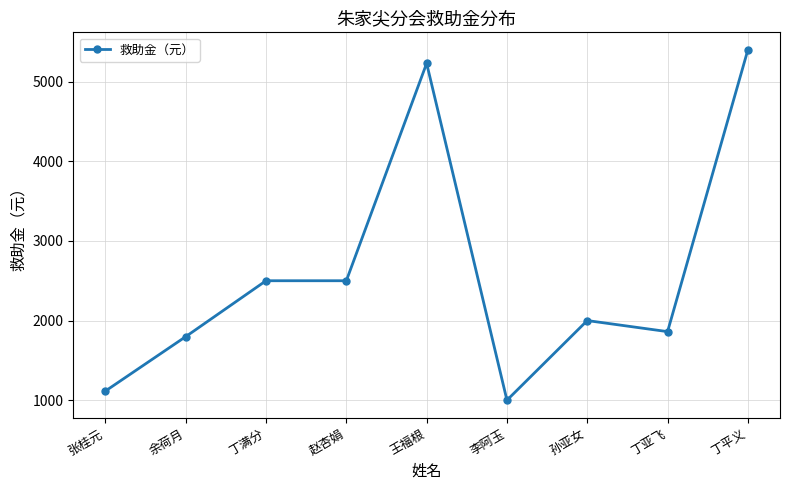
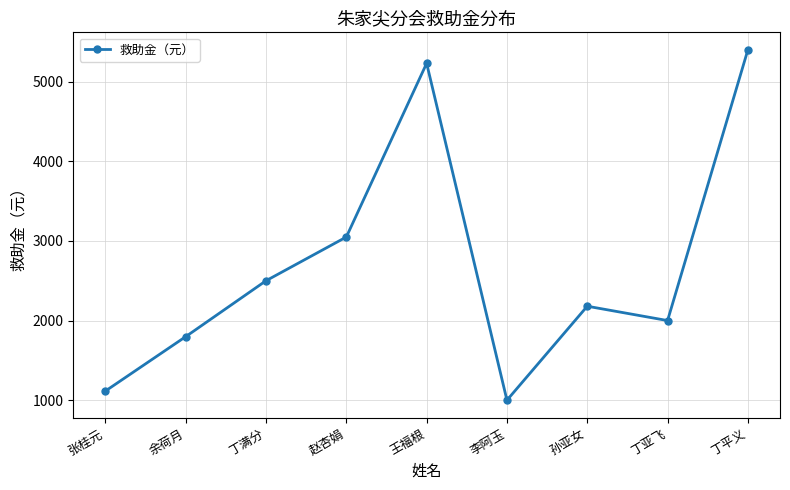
赵杏娟: 2500 -> 3000
孙亚女: 2000 -> 2200
丁亚飞: 1900 -> 2000
